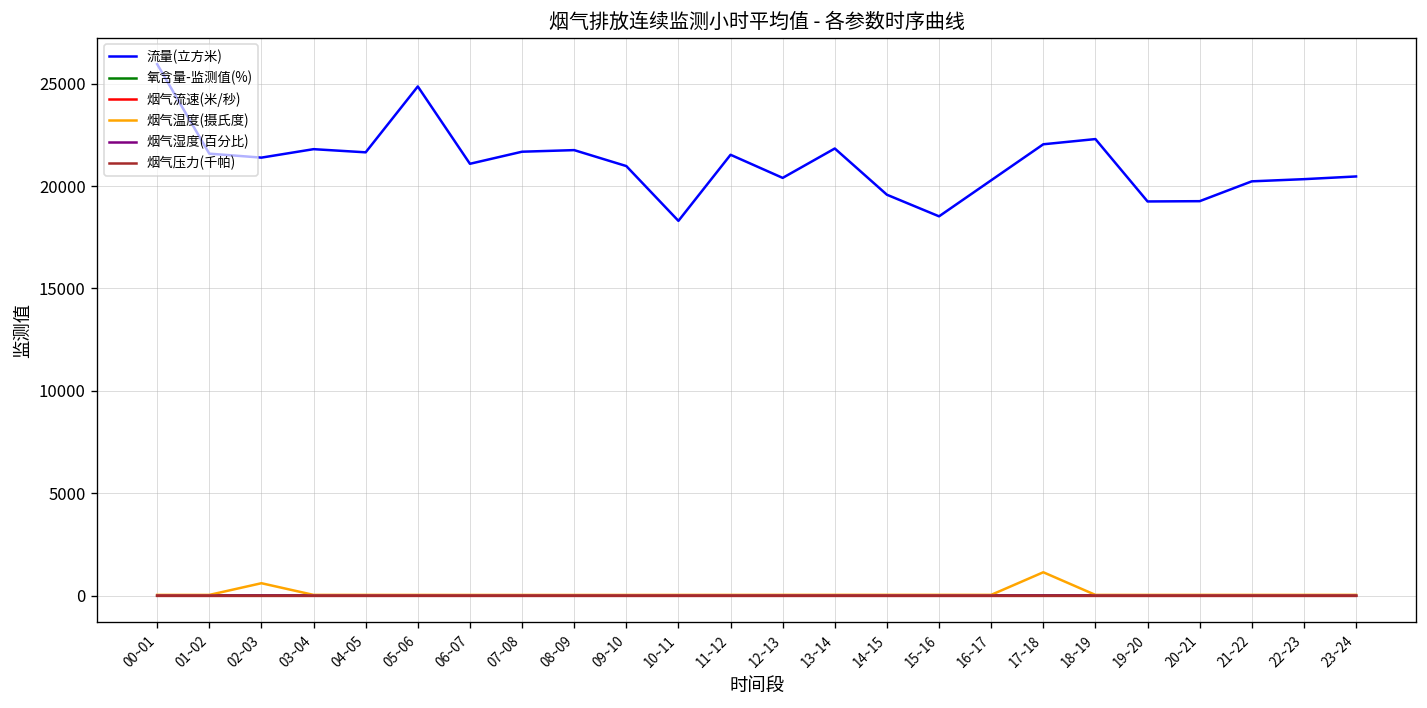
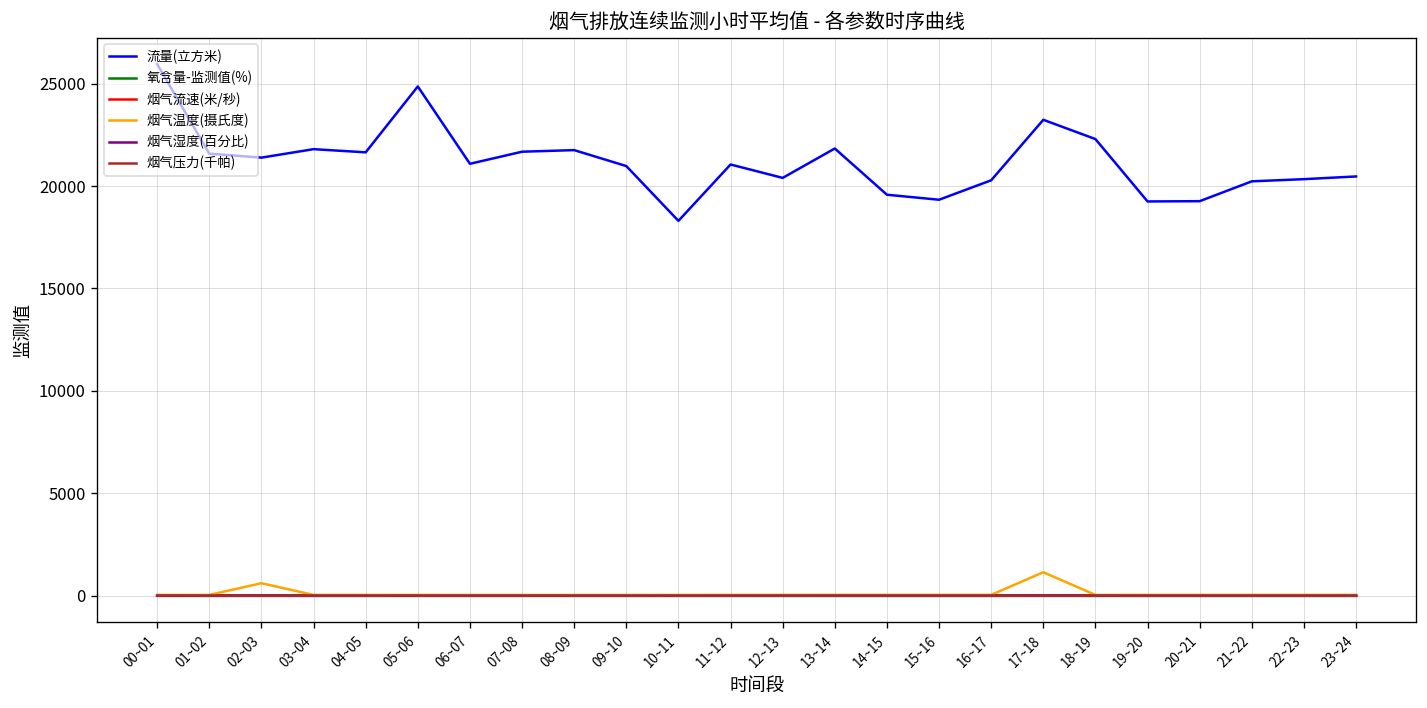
流量(立方米), 11~12: 21500 -> 21100
流量(立方米), 15~16: 18500 -> 19300
流量(立方米), 17~18: 22000 -> 23200
